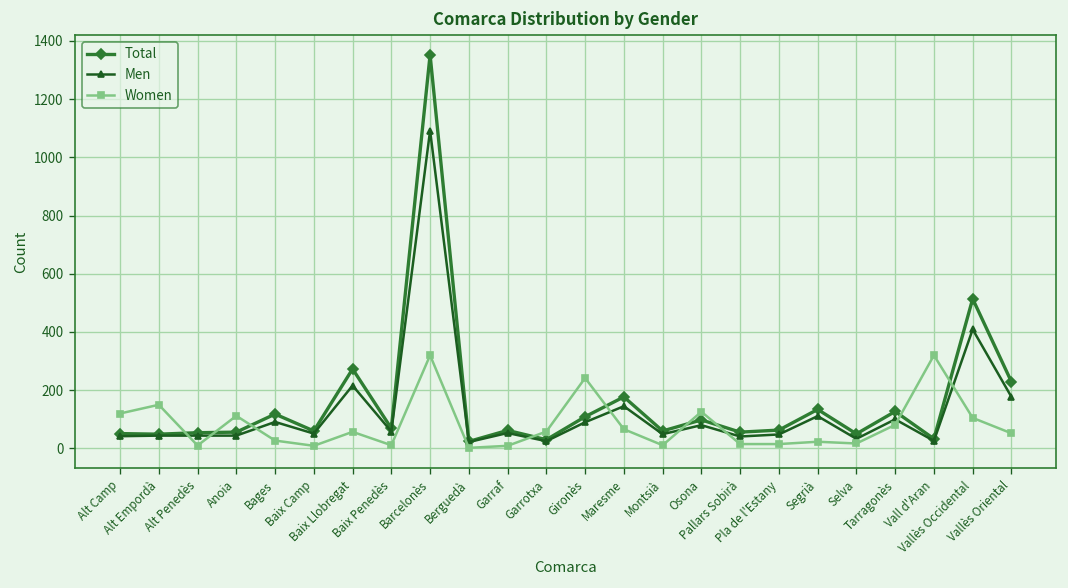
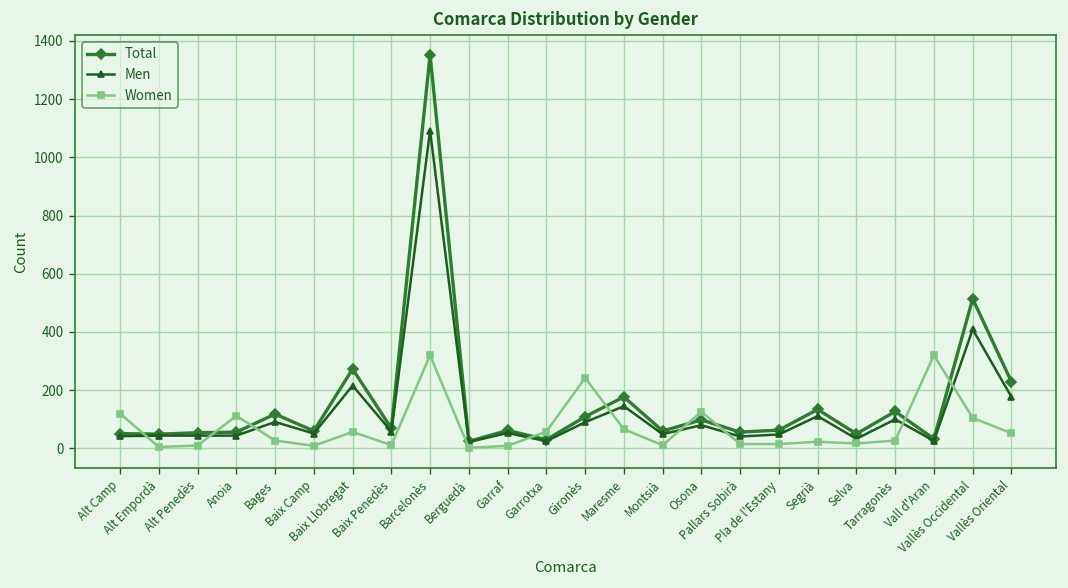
Women, Alt Empordà: 150 -> 10
Women, Tarragonès: 80 -> 30
